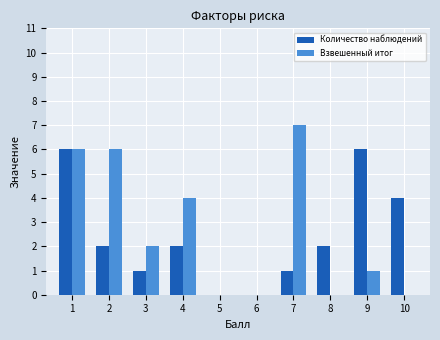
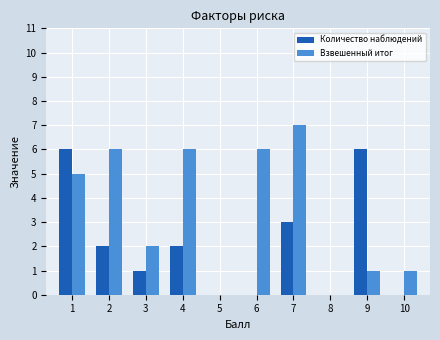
Взвешенный итог, 1: 6 -> 5
Взвешенный итог, 4: 4 -> 6
Взвешенный итог, 6: 0 -> 6
Количество наблюдений, 7: 1 -> 3
Количество наблюдений, 8: 2 -> 0
Количество наблюдений, 10: 4 -> 0
Взвешенный итог, 10: 0 -> 1
